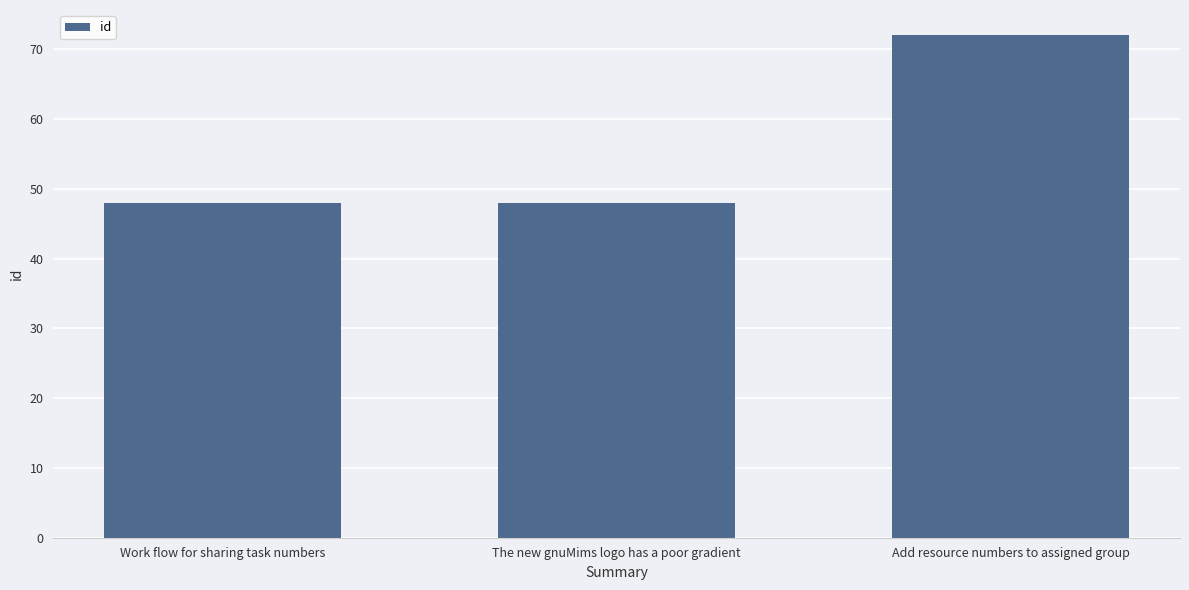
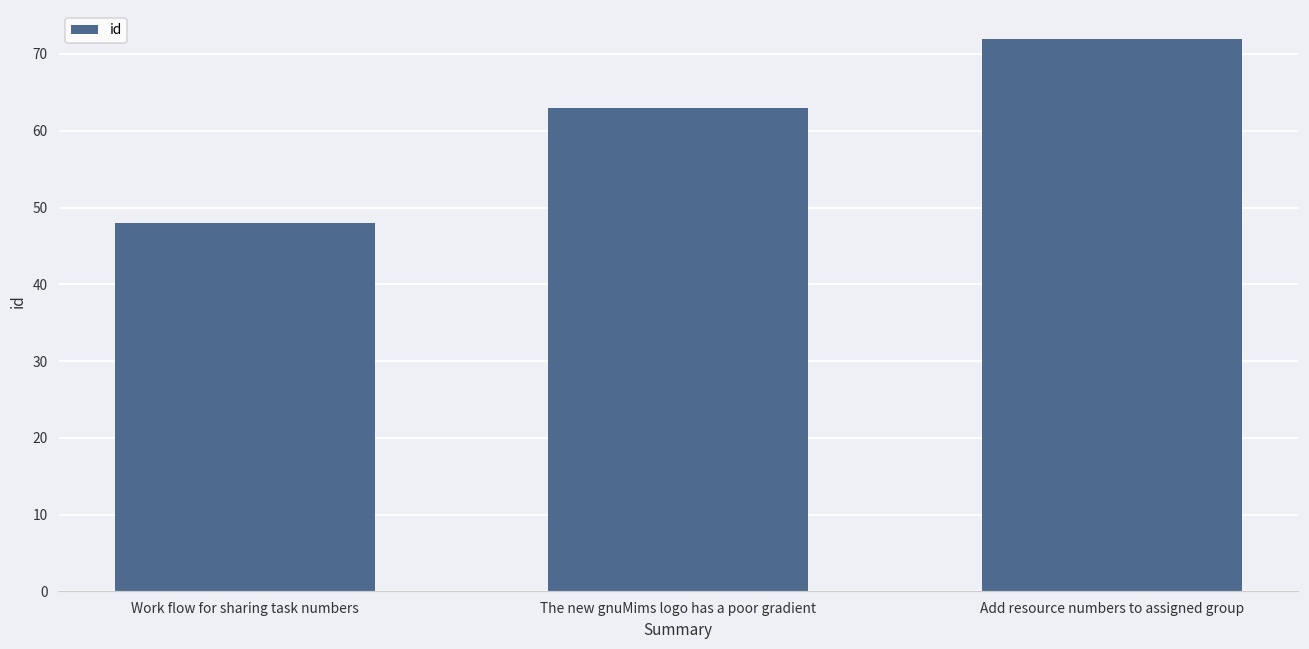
The new gnuMims logo has a poor gradient: 48 -> 63
